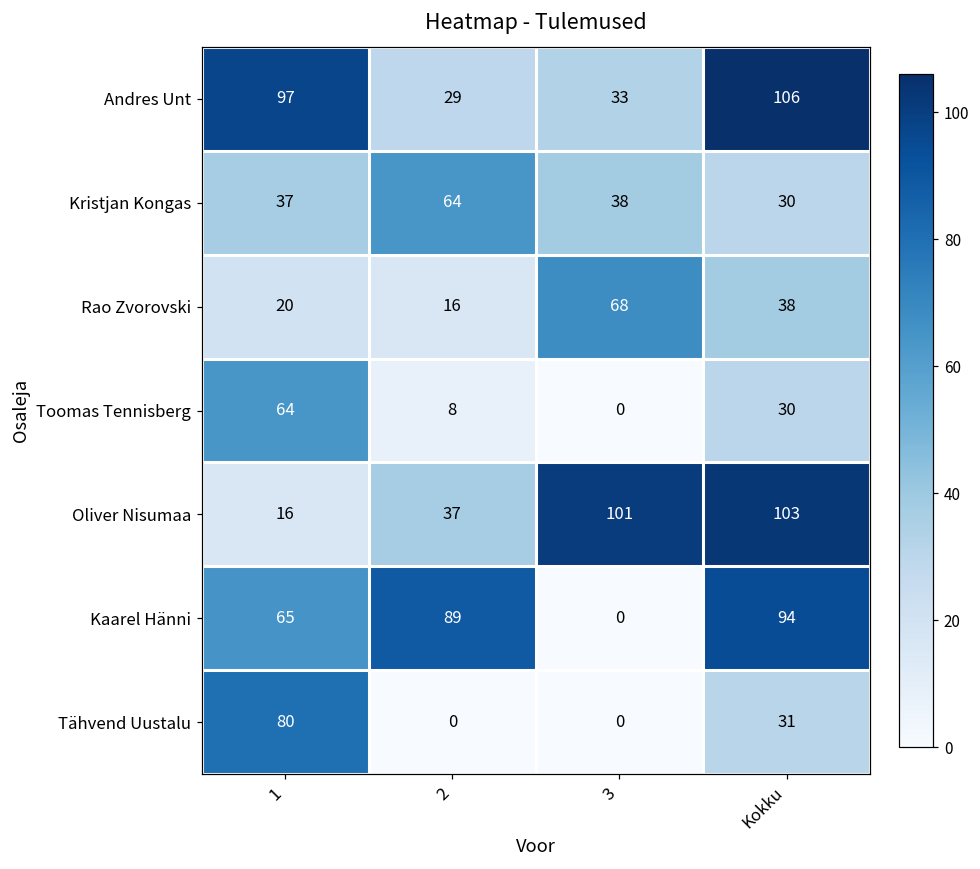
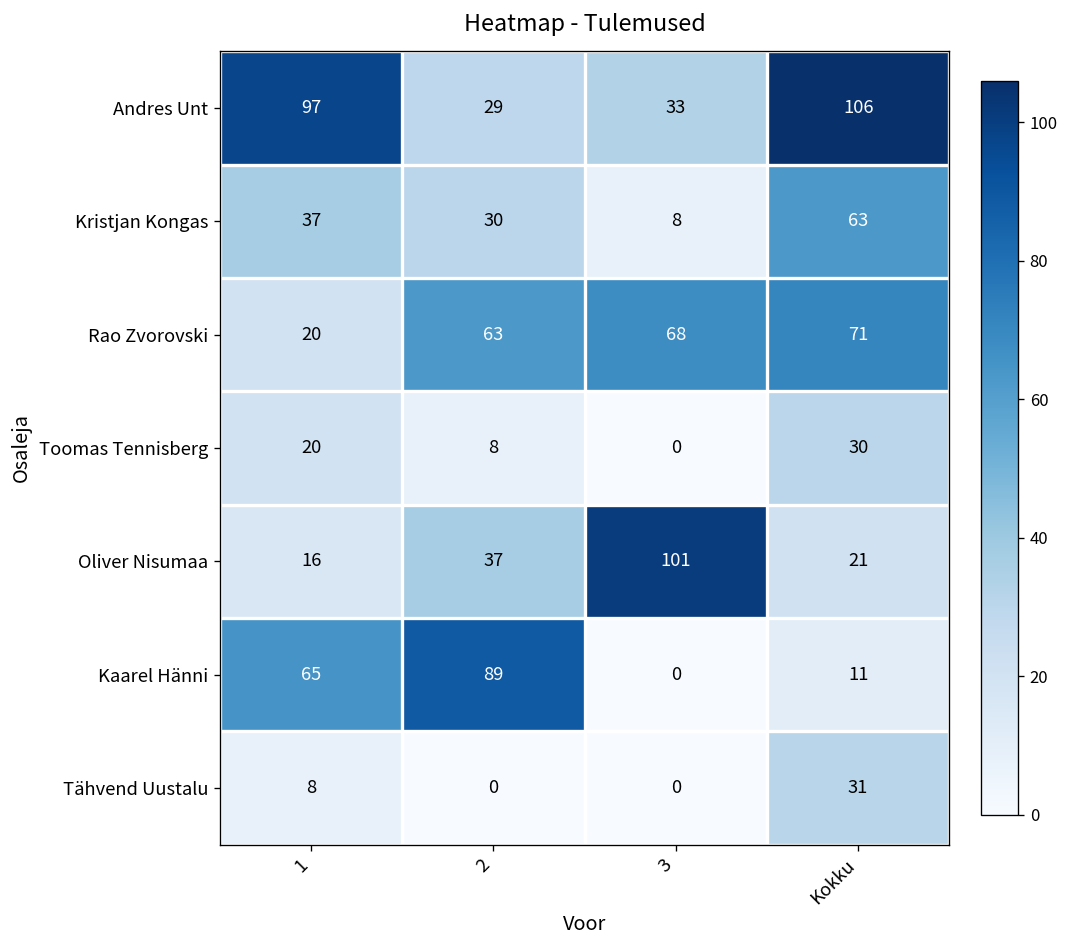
Kristjan Kongas, 2: 64 -> 30
Kristjan Kongas, 3: 38 -> 8
Kristjan Kongas, Kokku: 30 -> 63
Rao Zvorovski, 2: 16 -> 63
Rao Zvorovski, Kokku: 38 -> 71
Toomas Tennisberg, 1: 64 -> 20
Oliver Nisumaa, Kokku: 103 -> 21
Kaarel Hänni, Kokku: 94 -> 11
Tähvend Uustalu, 1: 80 -> 8
